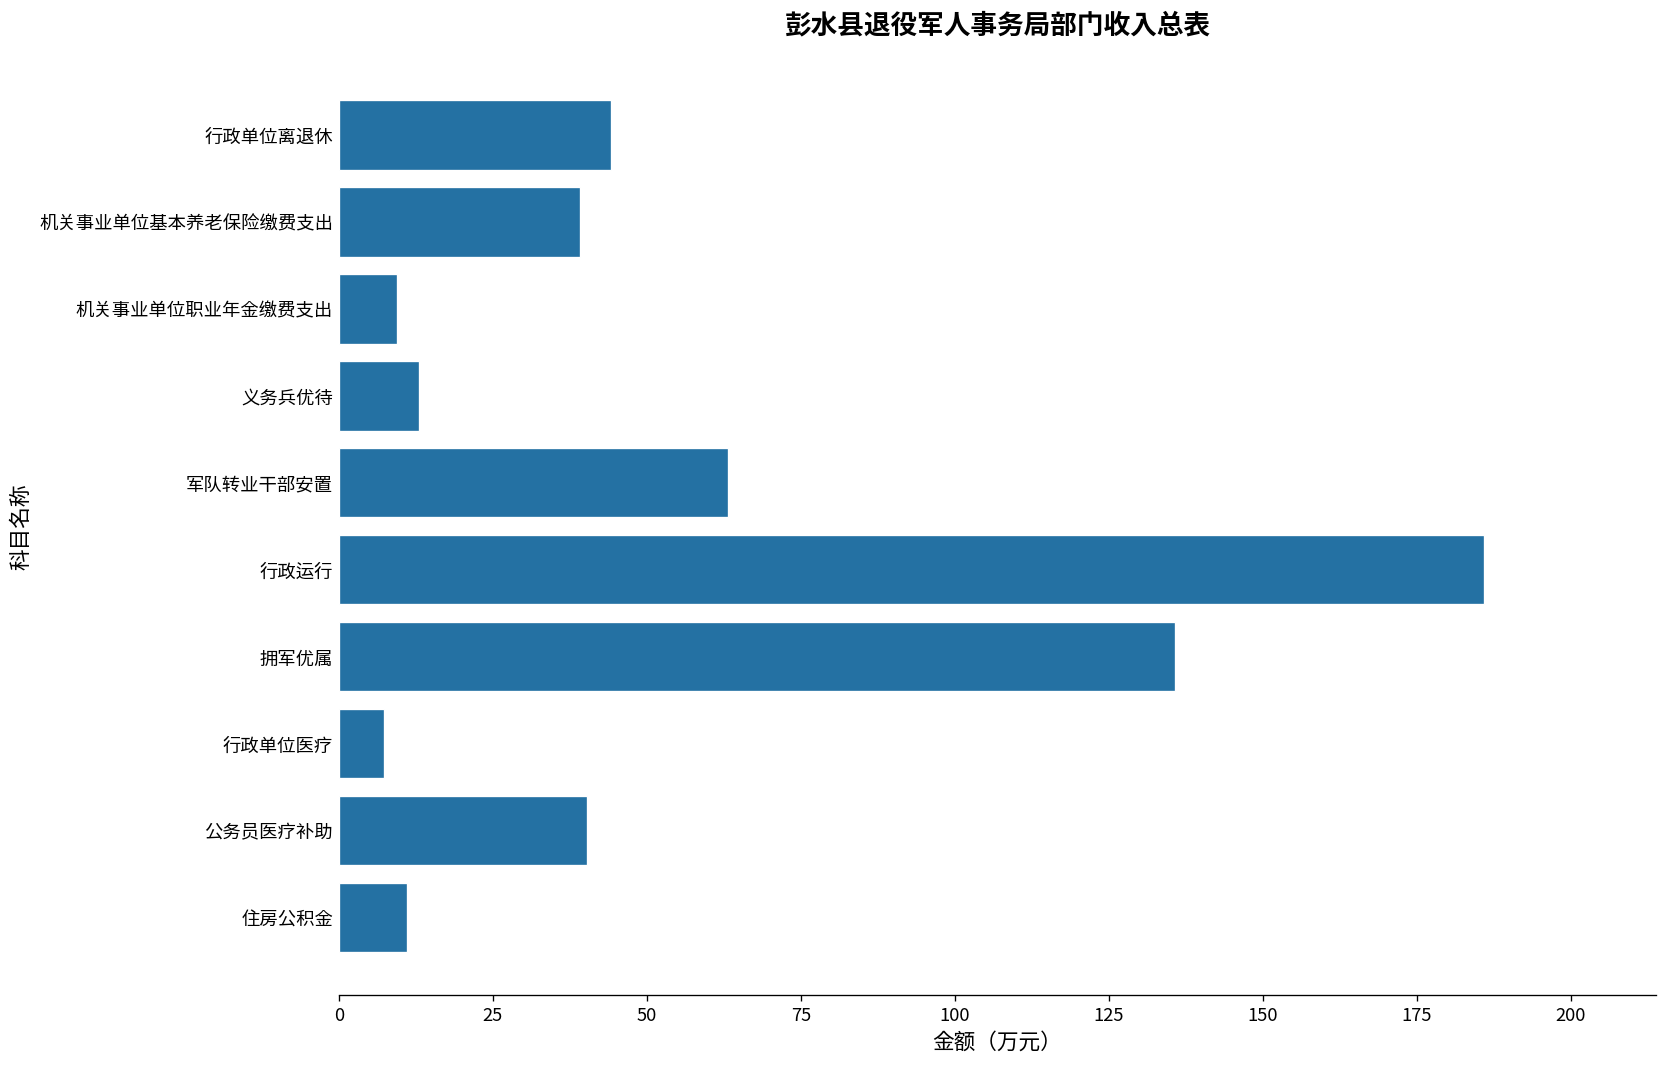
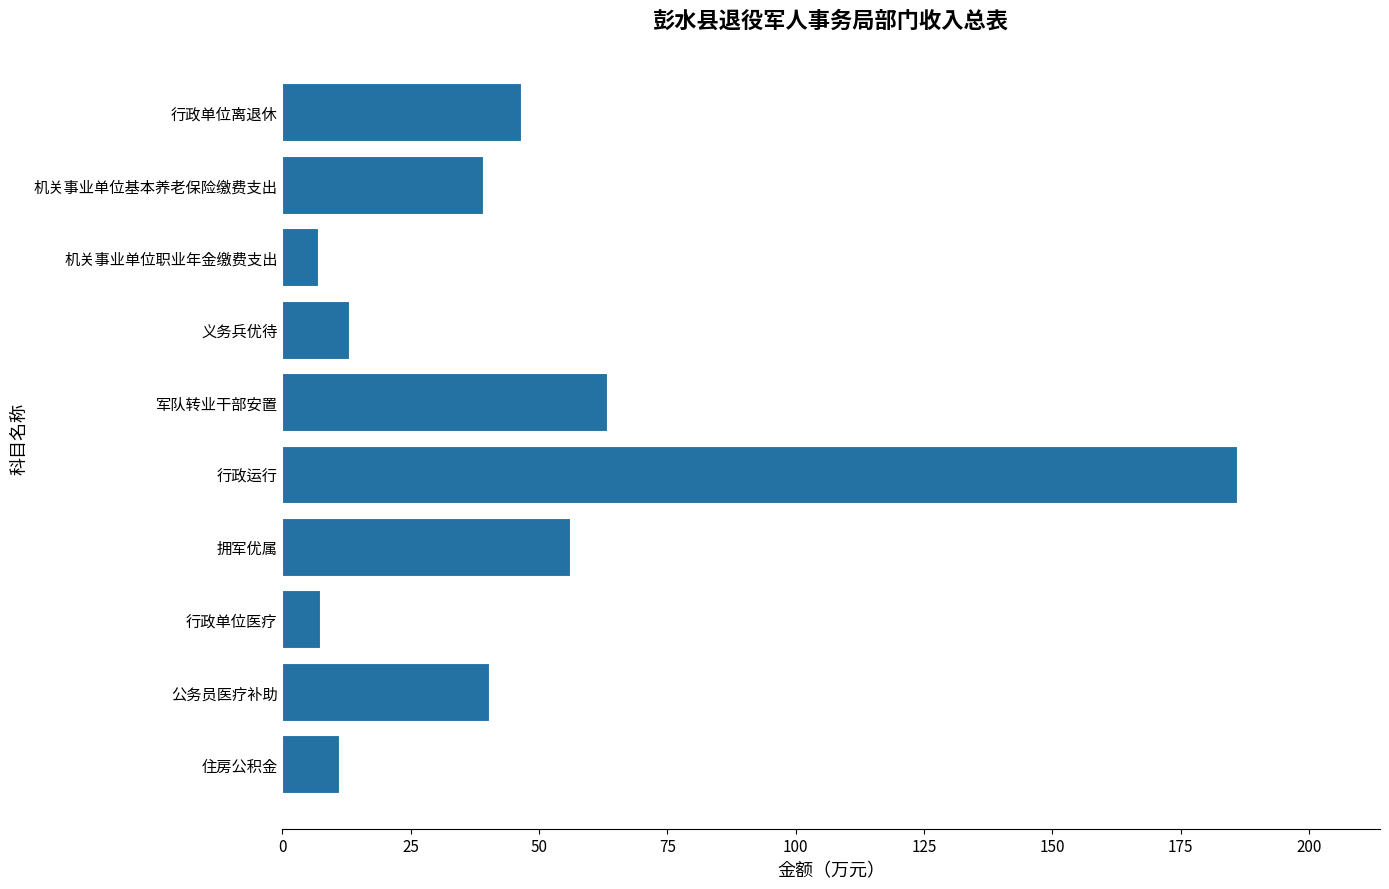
行政单位离退休: 44 -> 46
机关事业单位职业年金缴费支出: 9 -> 7
拥军优属: 136 -> 56
